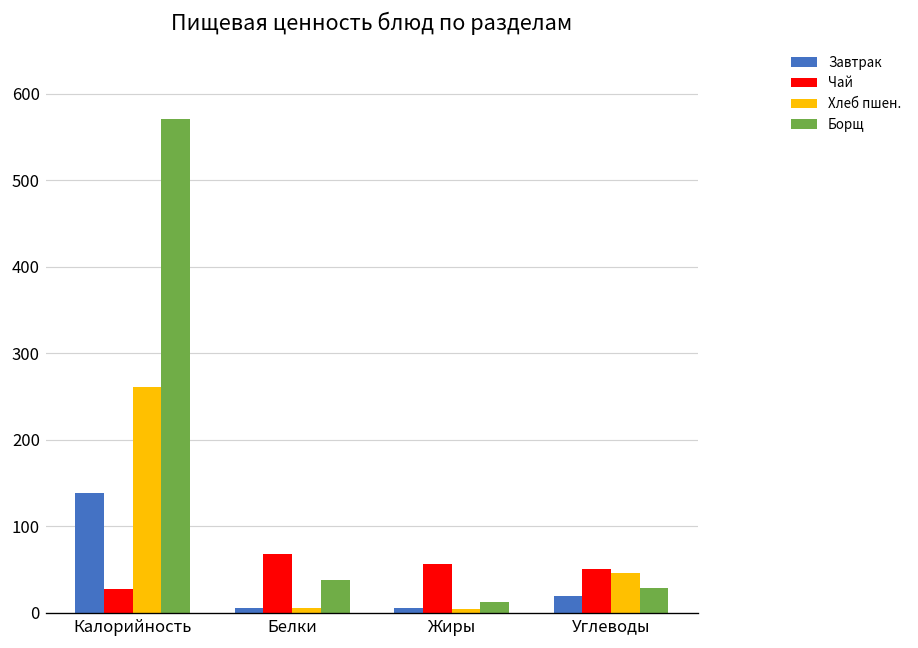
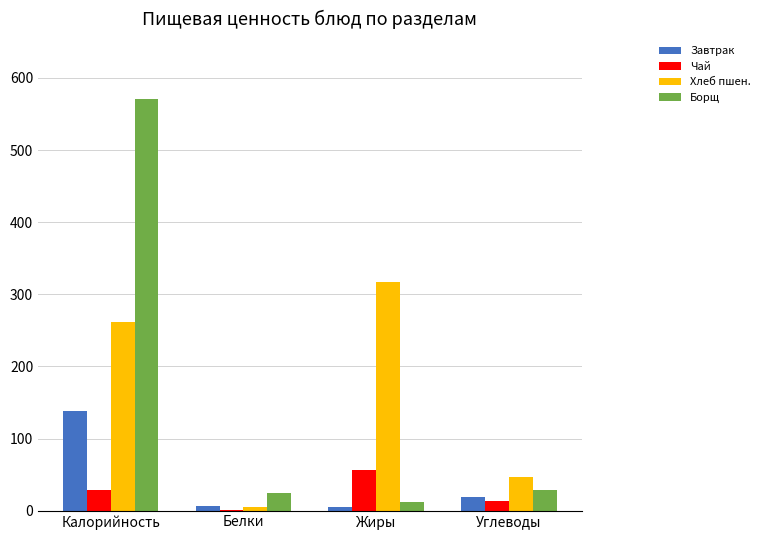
Чай, Белки: 70 -> 0
Борщ, Белки: 40 -> 30
Хлеб пшен., Жиры: 0 -> 320
Чай, Углеводы: 50 -> 10
